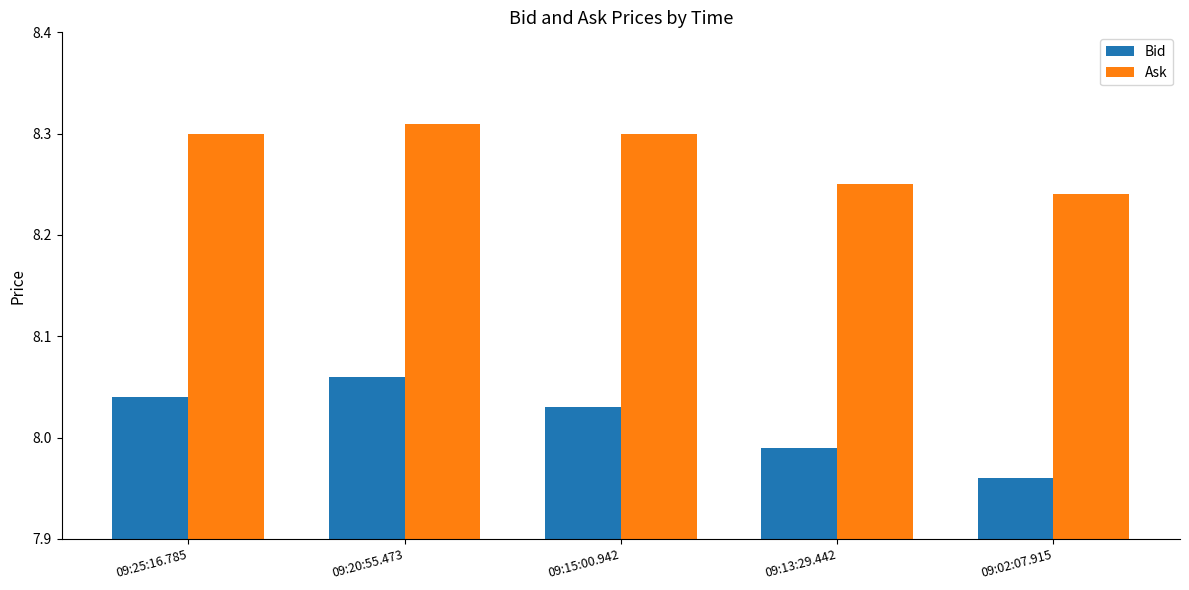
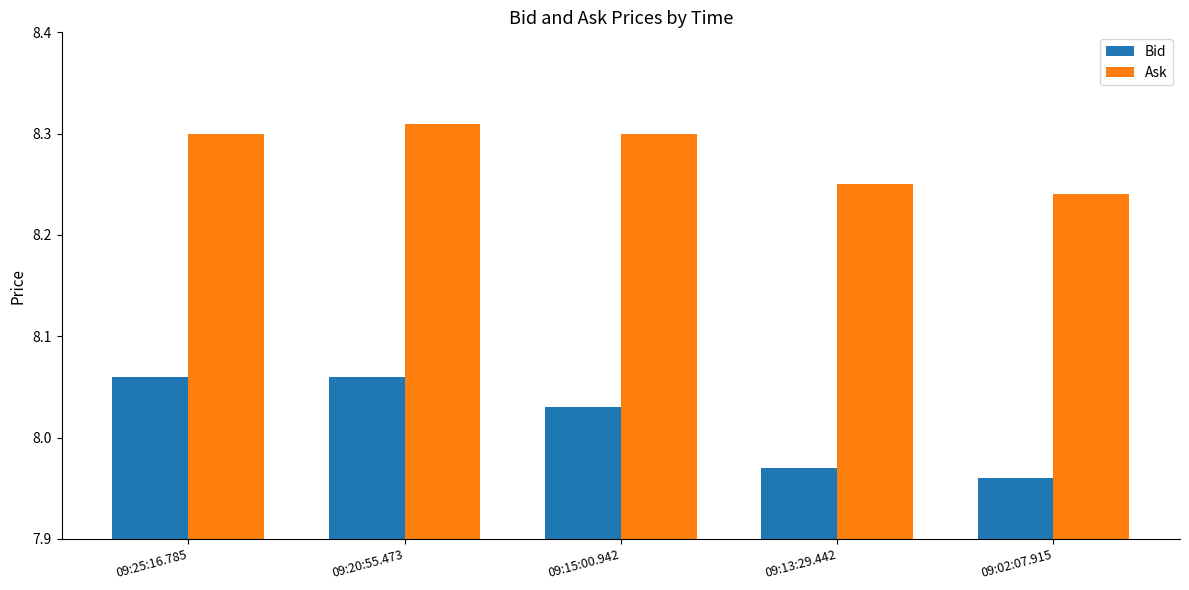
Bid, 09:25:16.785: 8.04 -> 8.06
Bid, 09:13:29.442: 7.99 -> 7.97
